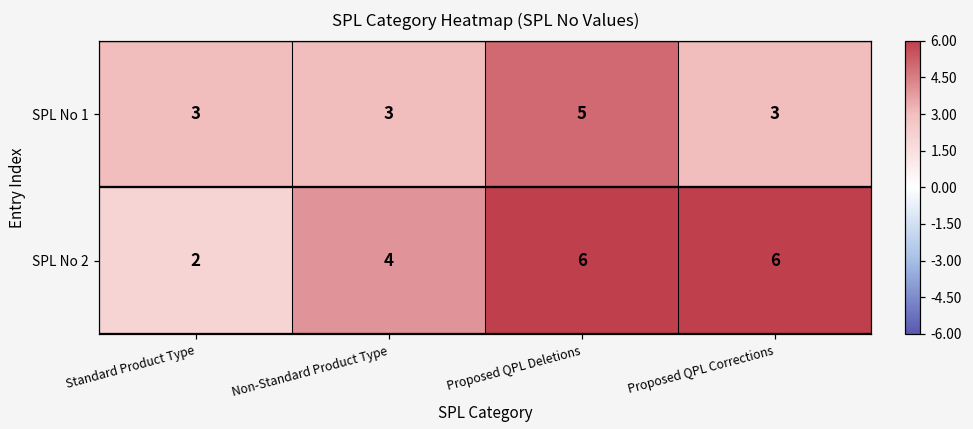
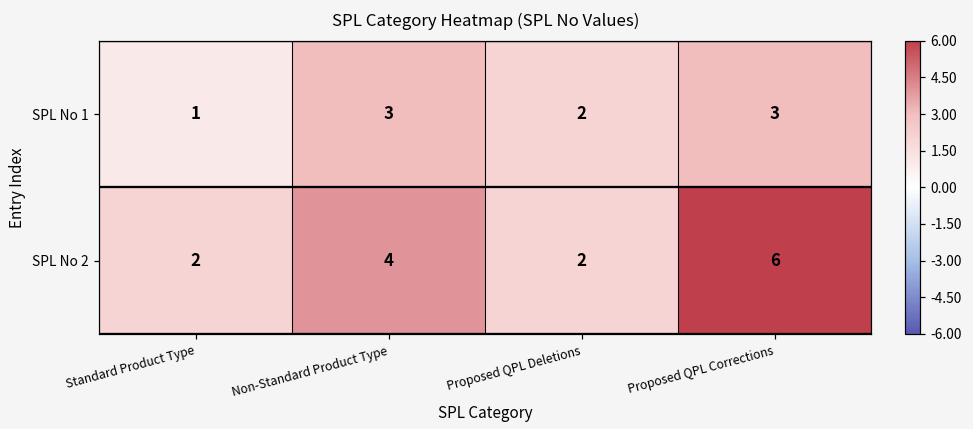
SPL No 1, Standard Product Type: 3 -> 1
SPL No 1, Proposed QPL Deletions: 5 -> 2
SPL No 2, Proposed QPL Deletions: 6 -> 2
